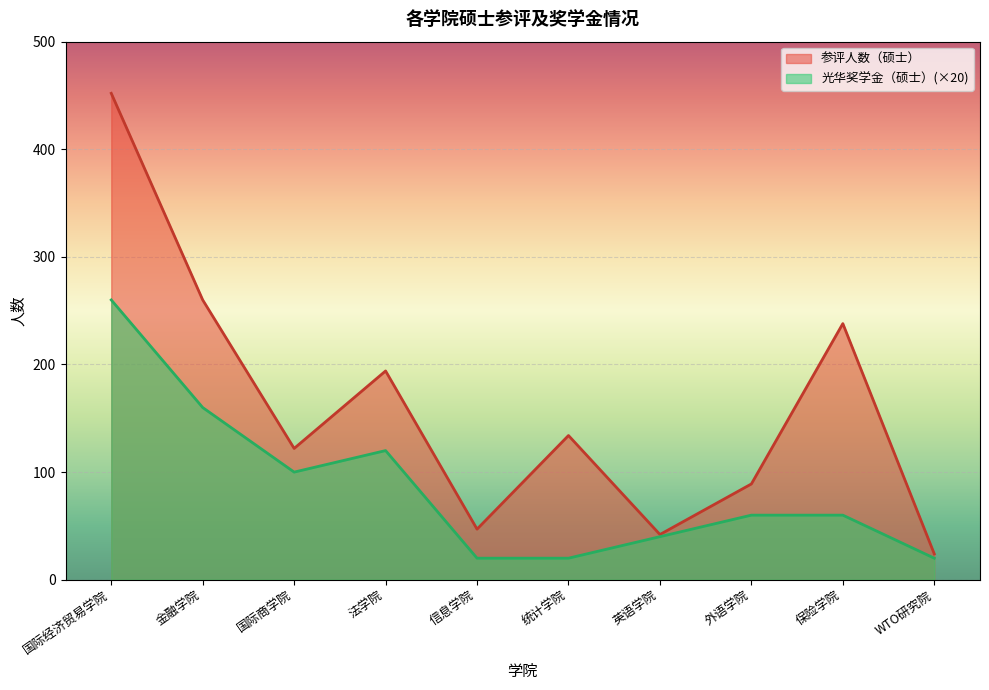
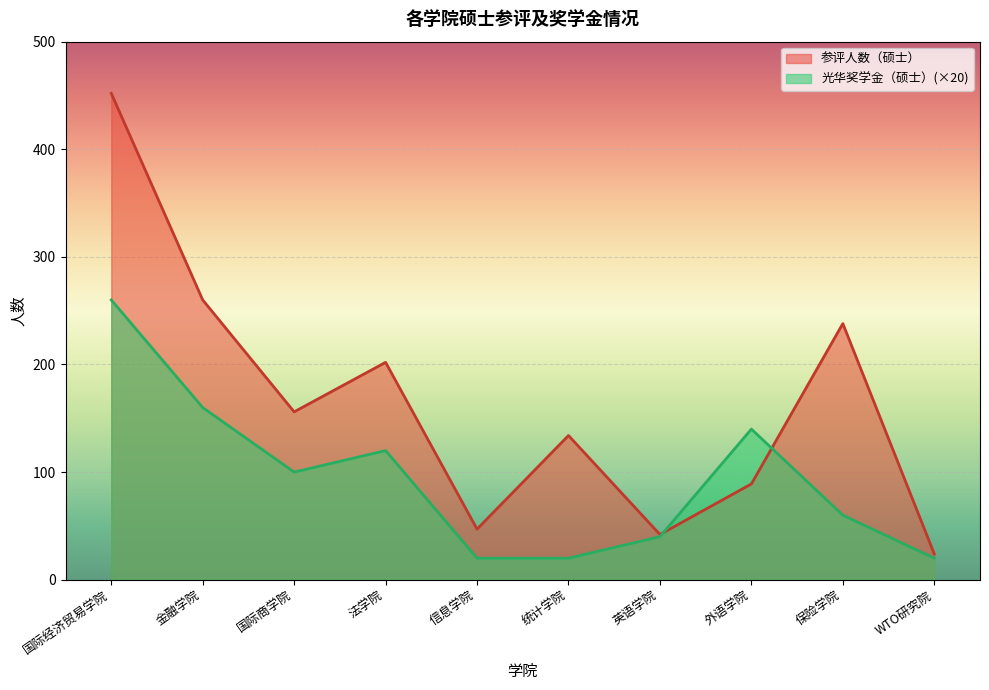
参评人数（硕士）, 国际商学院: 122 -> 156
参评人数（硕士）, 法学院: 194 -> 202
光华奖学金（硕士）(×20), 外语学院: 60 -> 140
